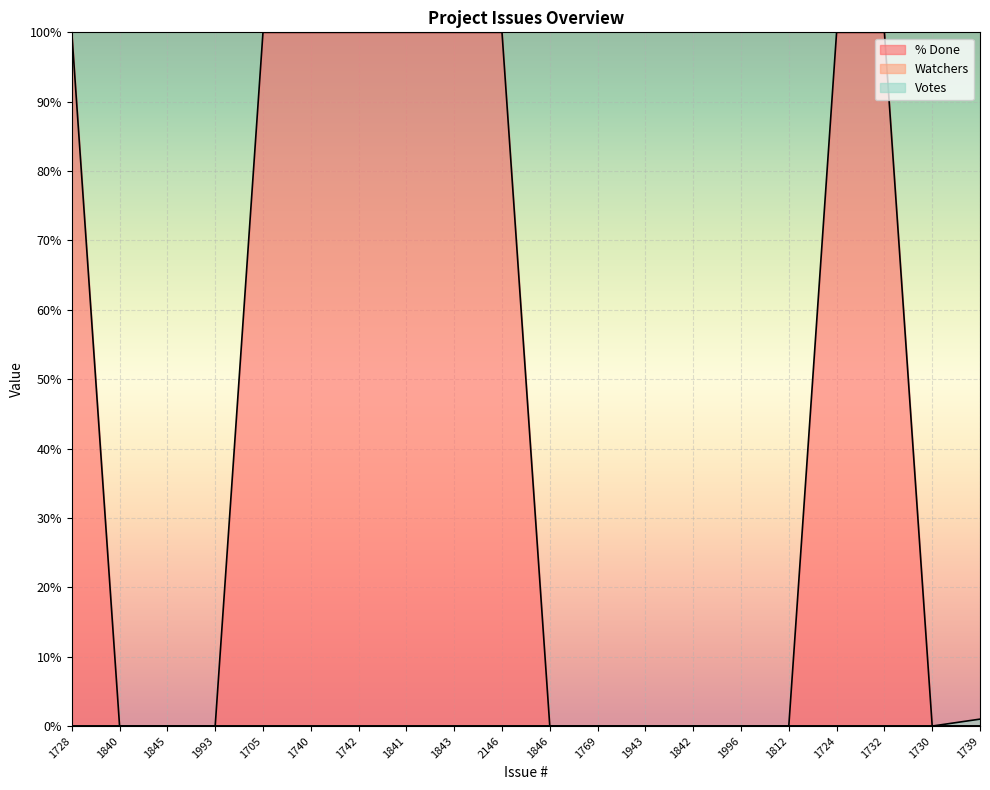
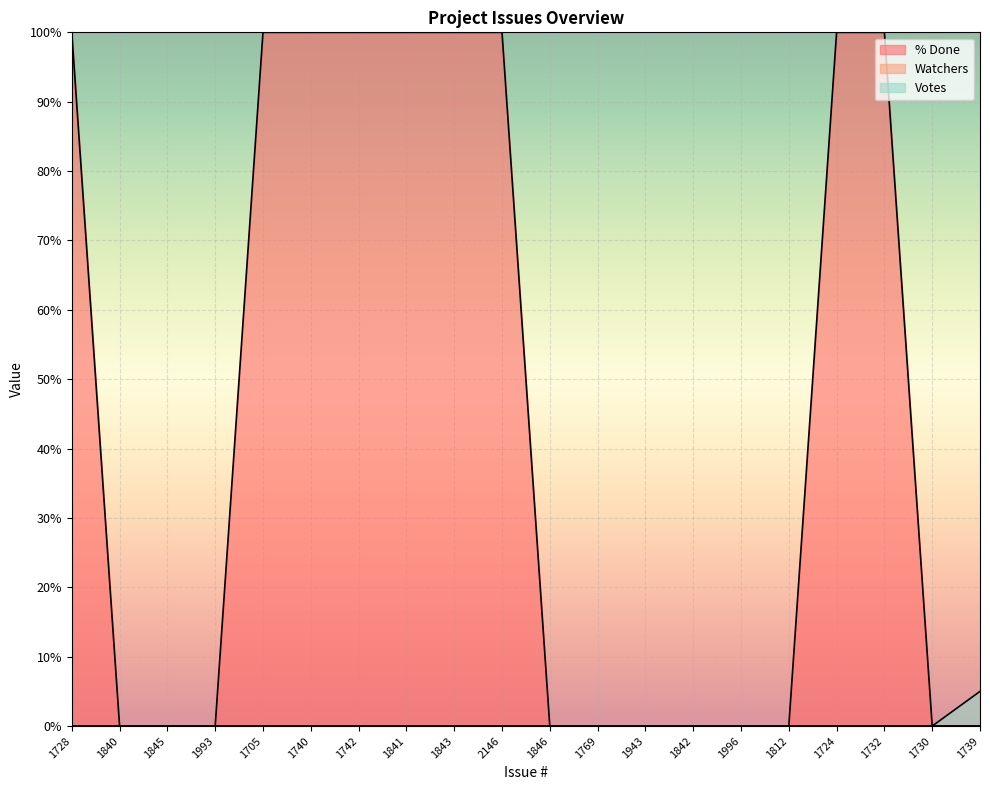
Votes, 1739: 1% -> 5%
